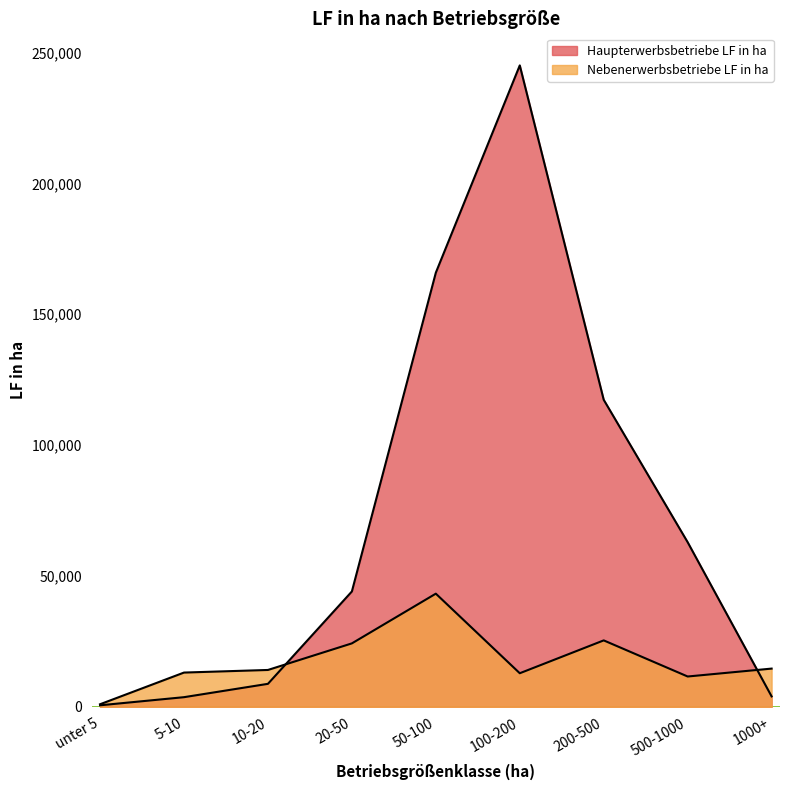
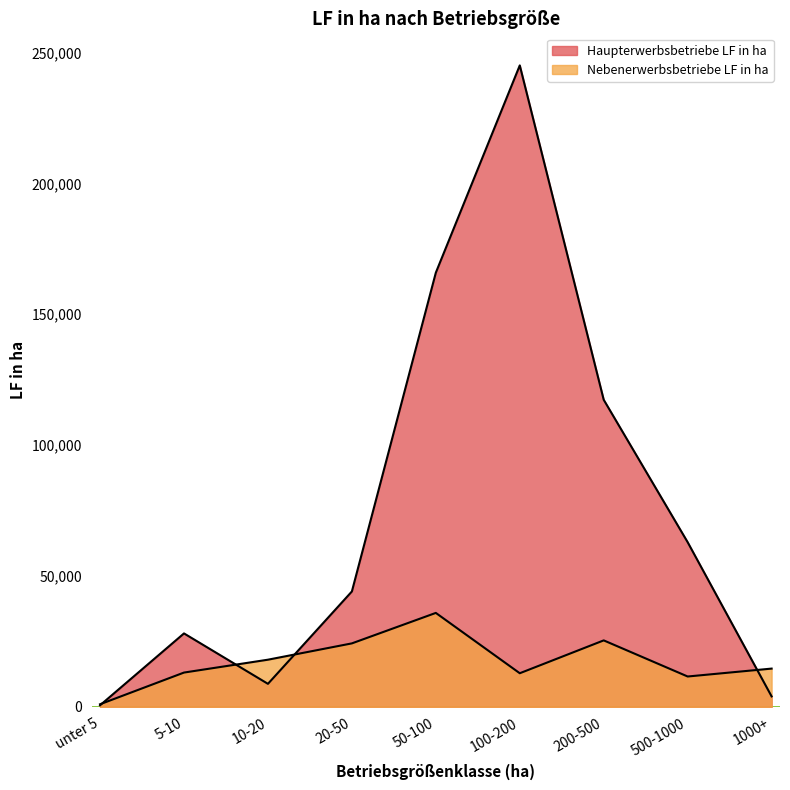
Haupterwerbsbetriebe LF in ha, 5-10: 4,000 -> 28,000
Nebenerwerbsbetriebe LF in ha, 10-20: 14,000 -> 18,000
Nebenerwerbsbetriebe LF in ha, 50-100: 43,000 -> 36,000
